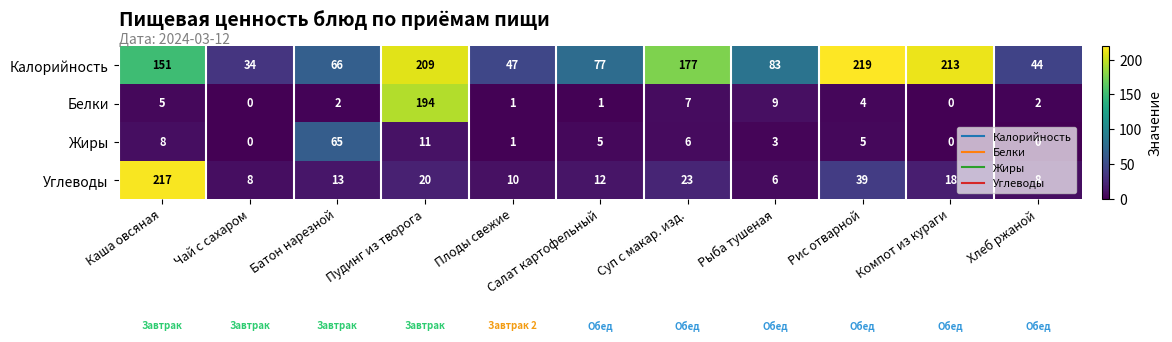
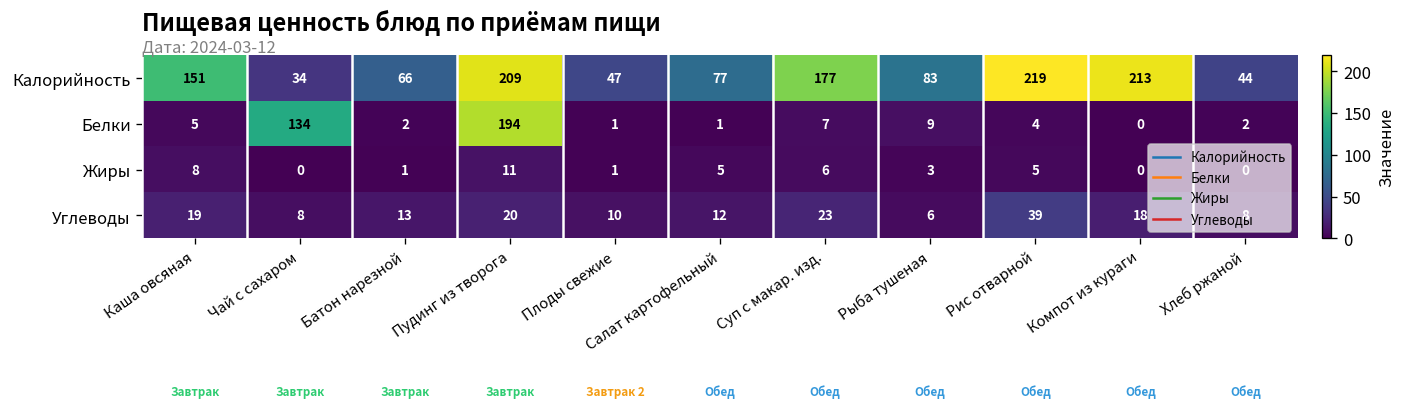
Белки, Чай с сахаром: 0 -> 134
Жиры, Батон нарезной: 65 -> 1
Углеводы, Каша овсяная: 217 -> 19
